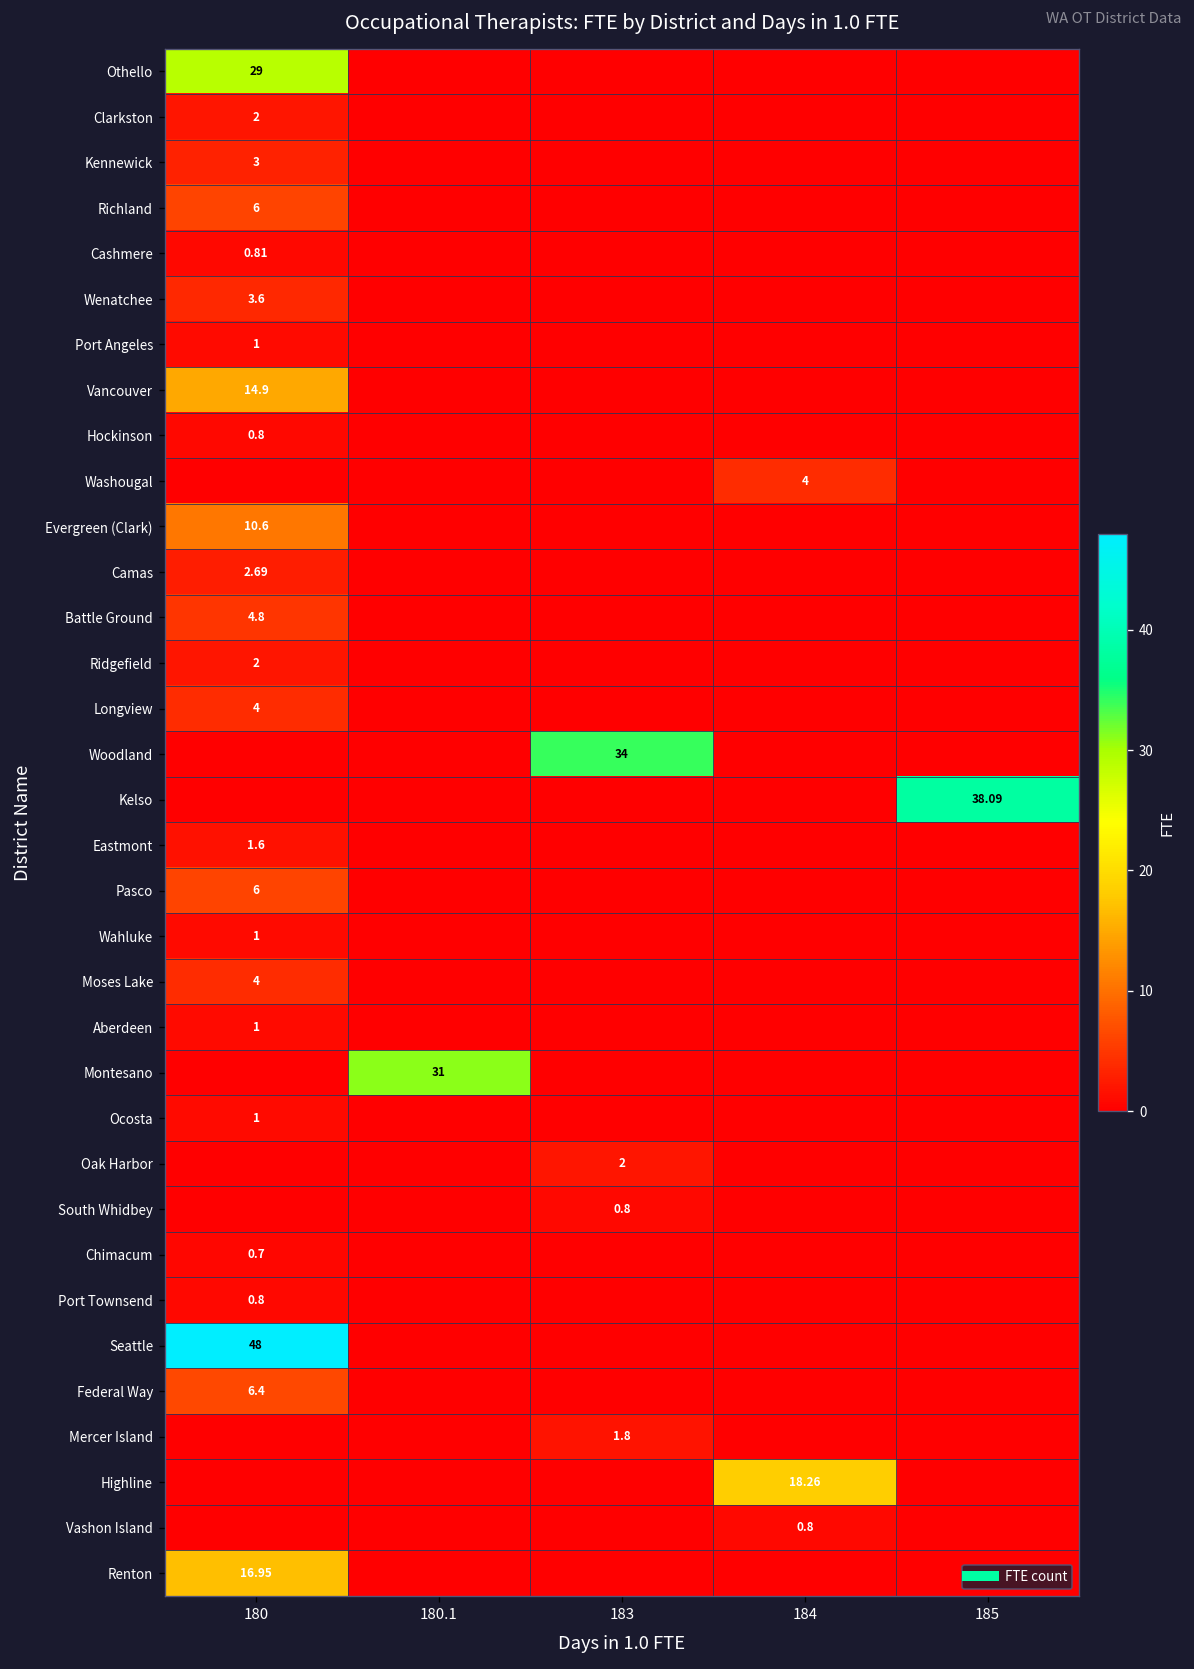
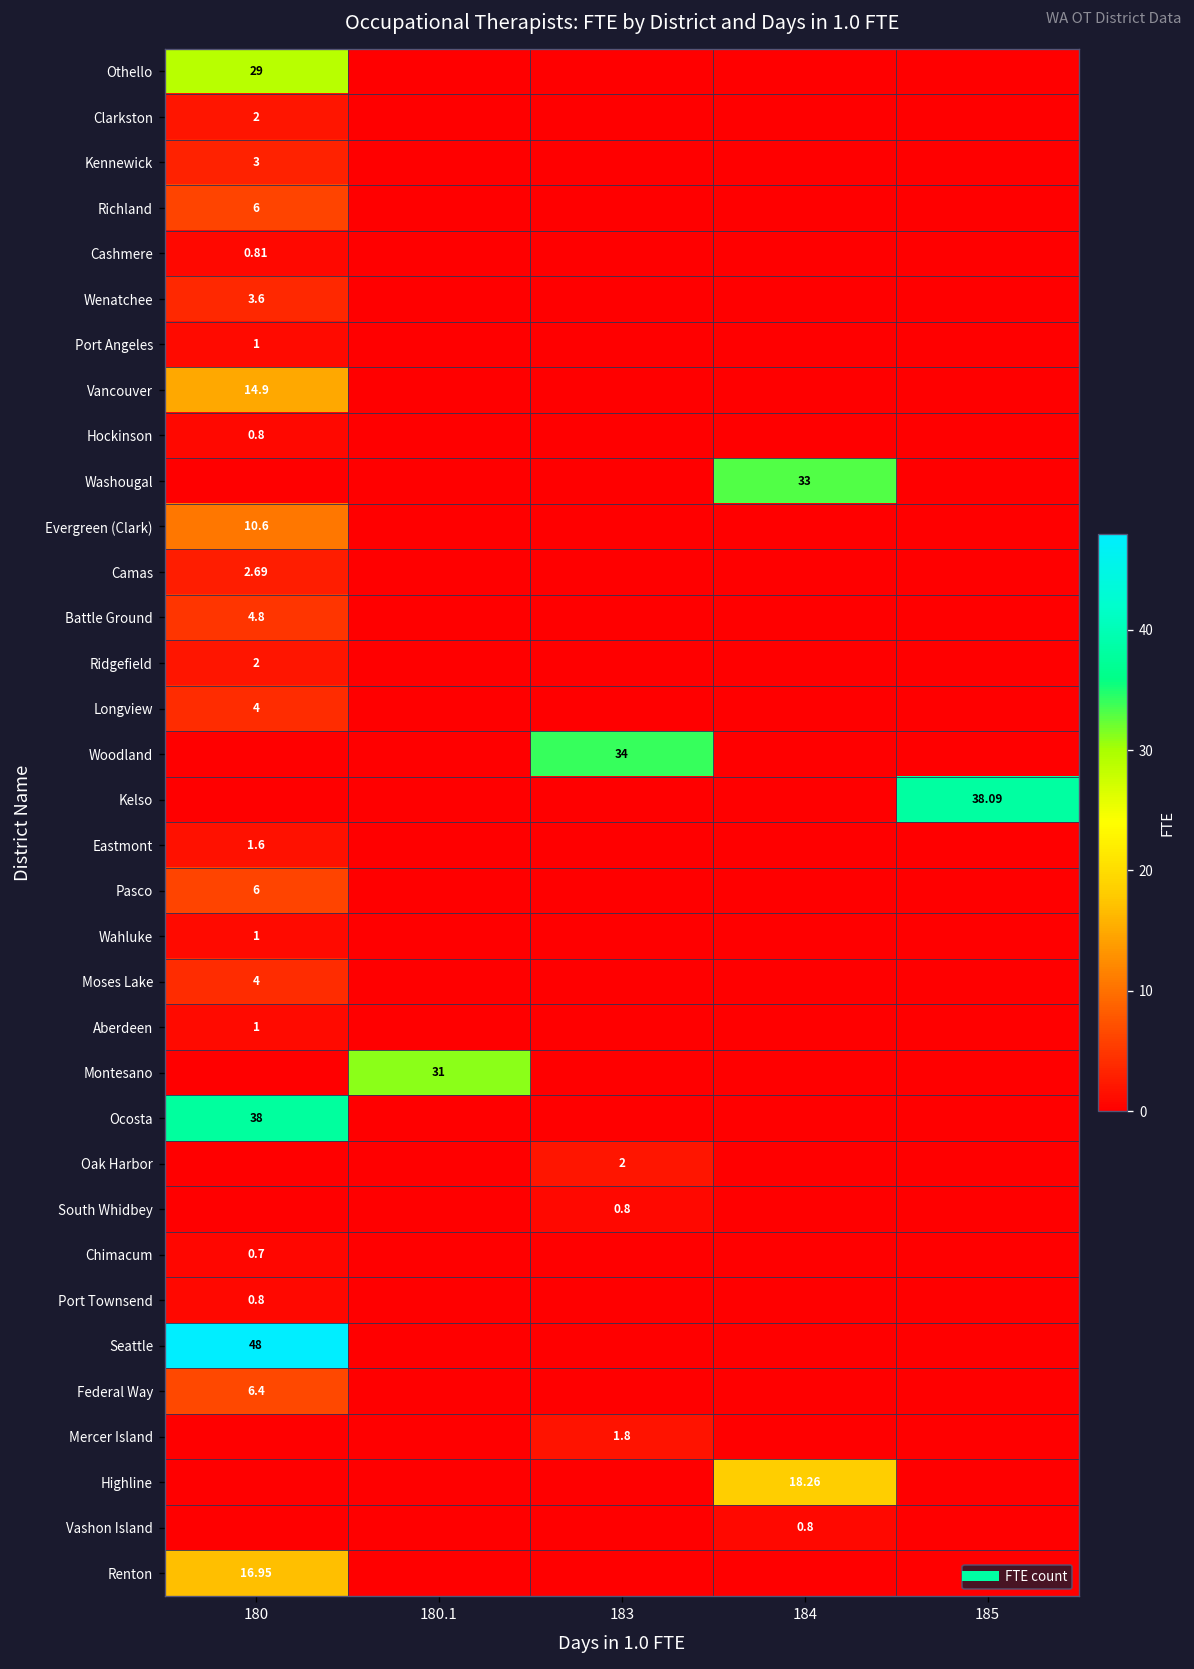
Washougal, 184: 4 -> 33
Ocosta, 180: 1 -> 38
